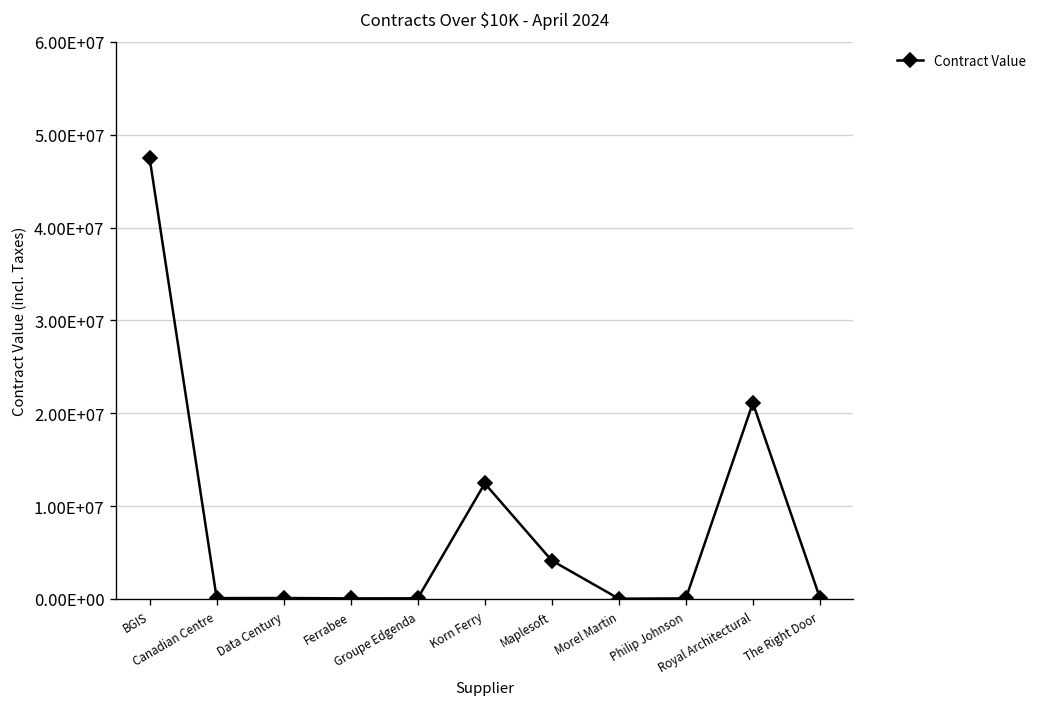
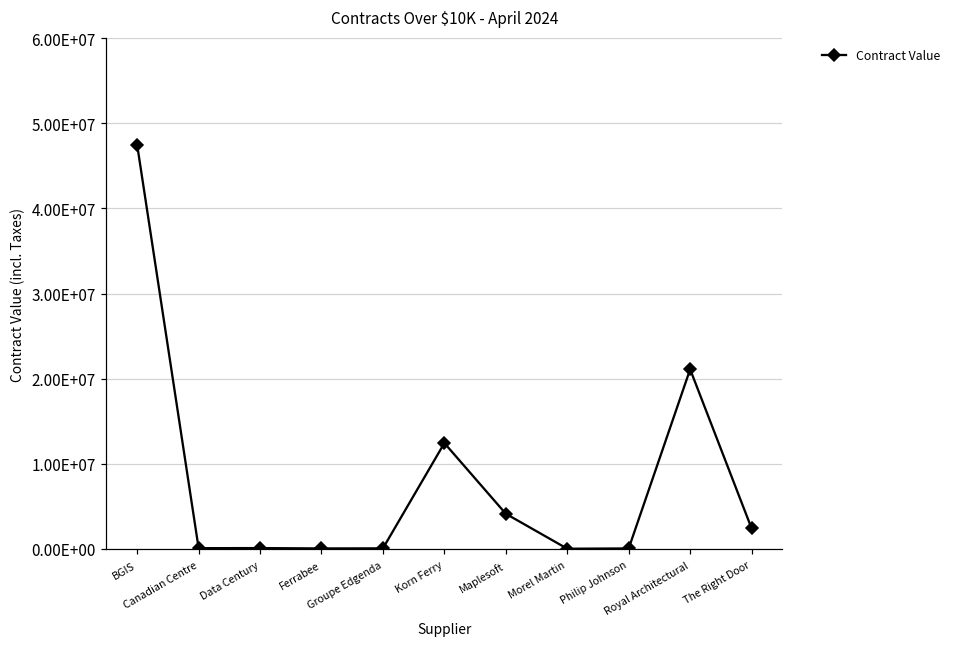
The Right Door: 0 -> 2000000
